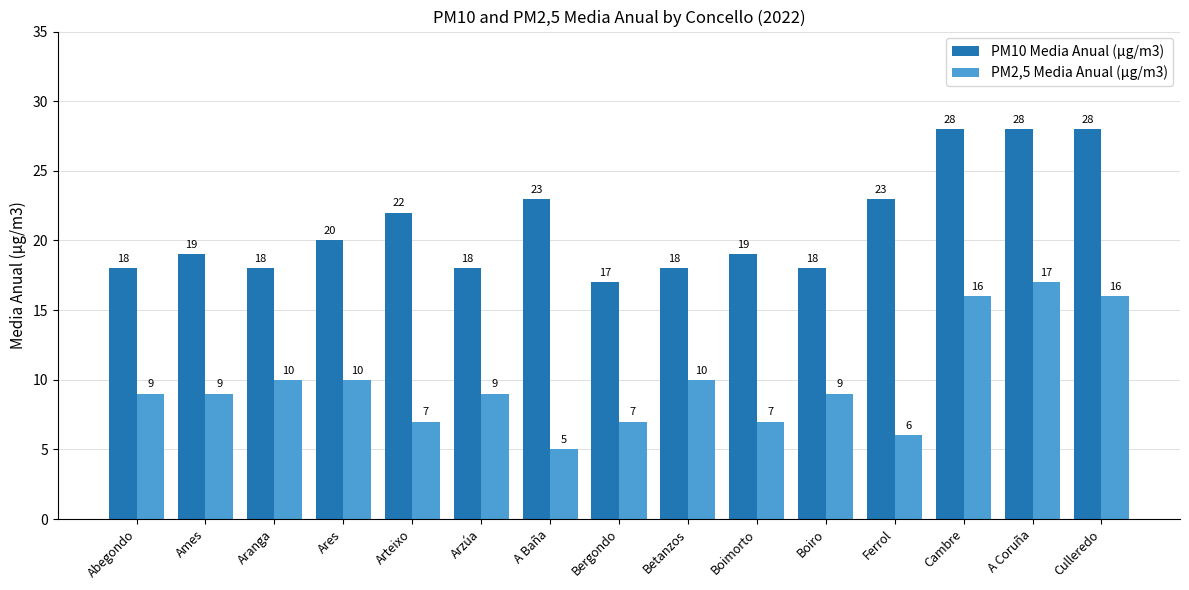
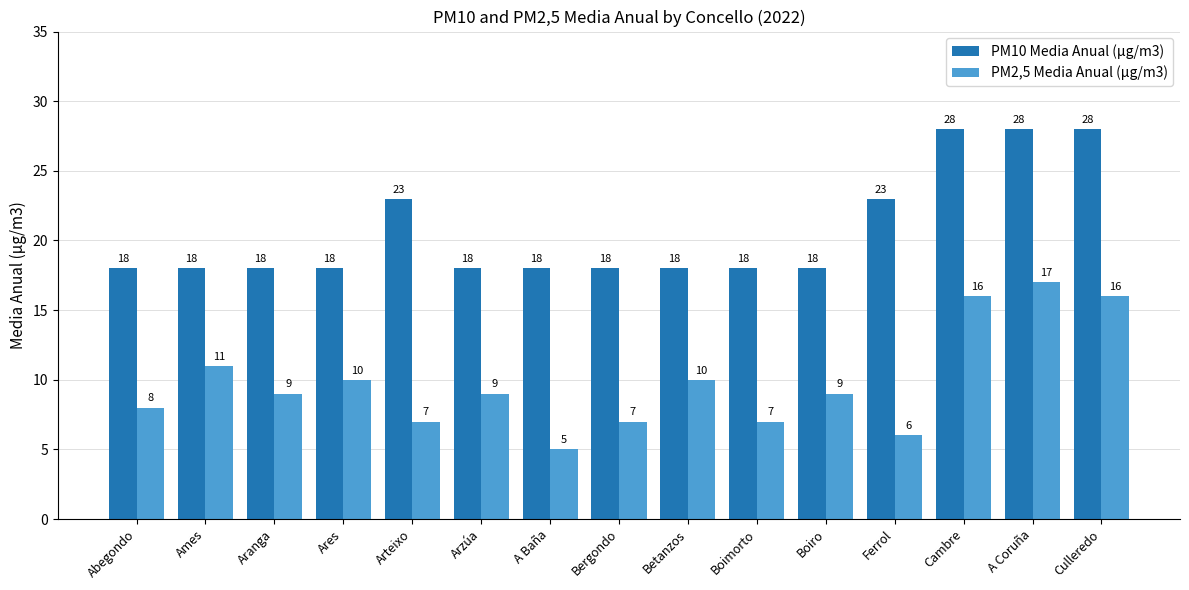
PM2,5 Media Anual (µg/m3), Abegondo: 9 -> 8
PM10 Media Anual (µg/m3), Ames: 19 -> 18
PM2,5 Media Anual (µg/m3), Ames: 9 -> 11
PM2,5 Media Anual (µg/m3), Aranga: 10 -> 9
PM10 Media Anual (µg/m3), Ares: 20 -> 18
PM10 Media Anual (µg/m3), Arteixo: 22 -> 23
PM10 Media Anual (µg/m3), A Baña: 23 -> 18
PM10 Media Anual (µg/m3), Bergondo: 17 -> 18
PM10 Media Anual (µg/m3), Boimorto: 19 -> 18
